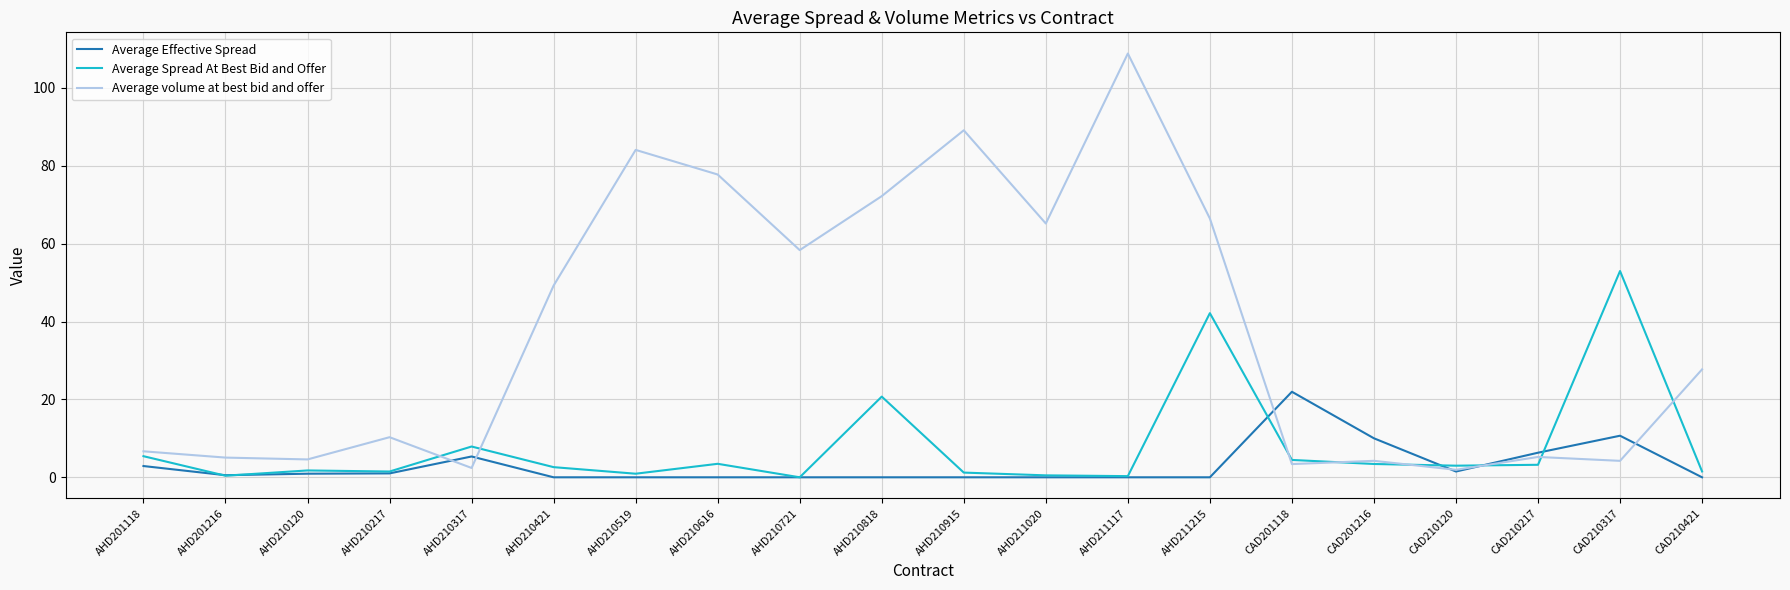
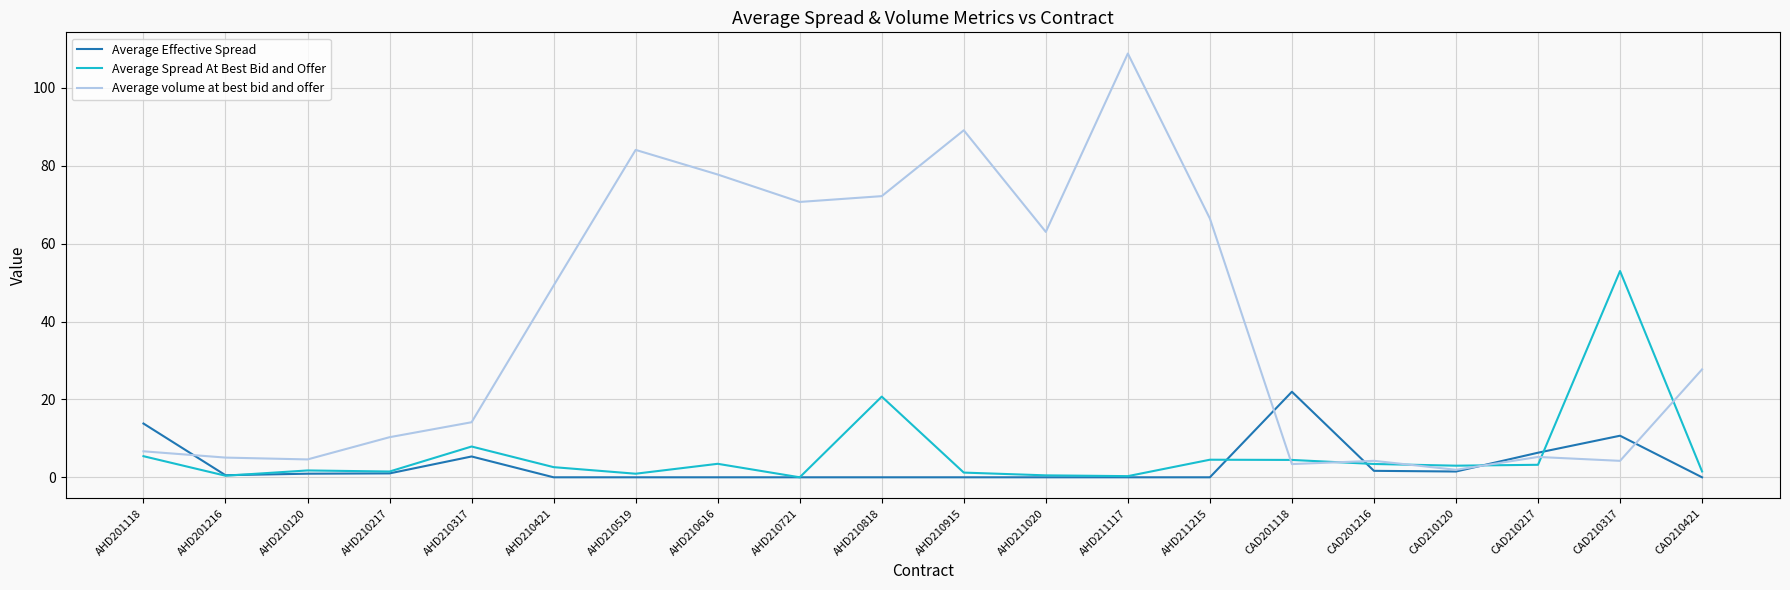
Average Effective Spread, AHD201118: 3 -> 14
Average volume at best bid and offer, AHD210317: 2 -> 14
Average volume at best bid and offer, AHD210721: 58 -> 71
Average volume at best bid and offer, AHD211020: 65 -> 63
Average Spread At Best Bid and Offer, AHD211215: 42 -> 5
Average Effective Spread, CAD201216: 10 -> 2
